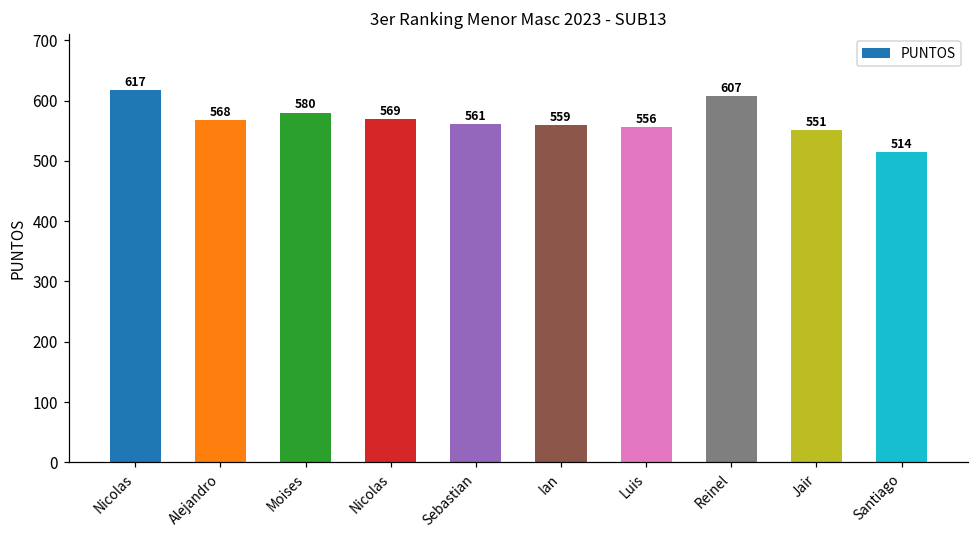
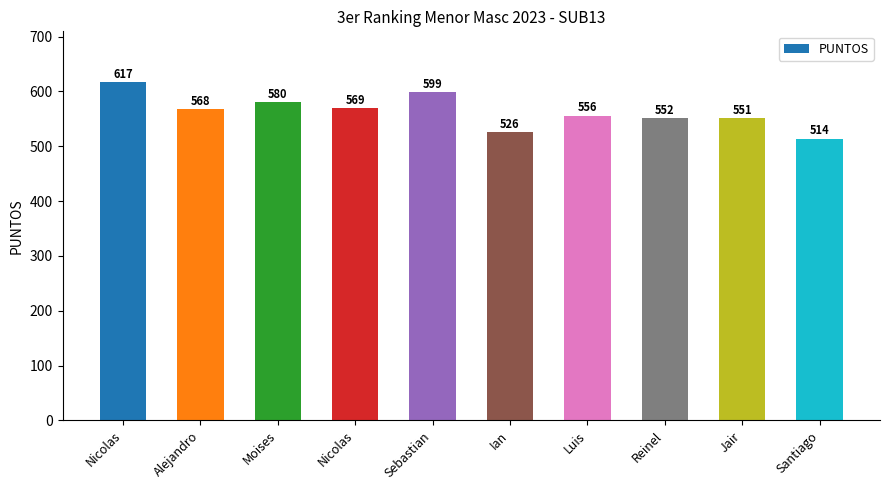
Sebastian: 561 -> 599
Ian: 559 -> 526
Reinel: 607 -> 552
